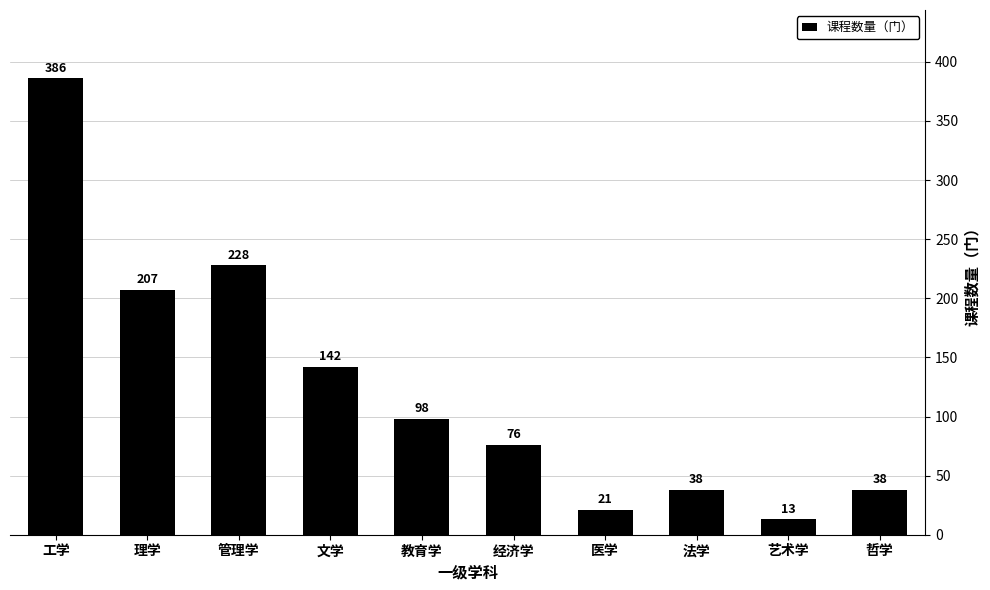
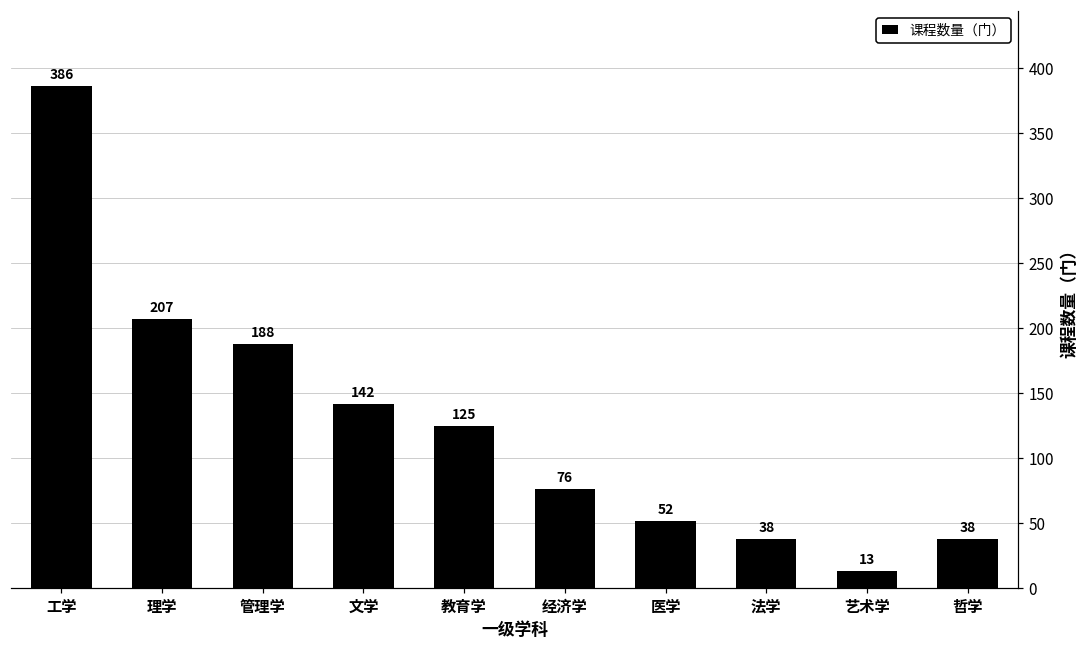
管理学: 228 -> 188
教育学: 98 -> 125
医学: 21 -> 52
